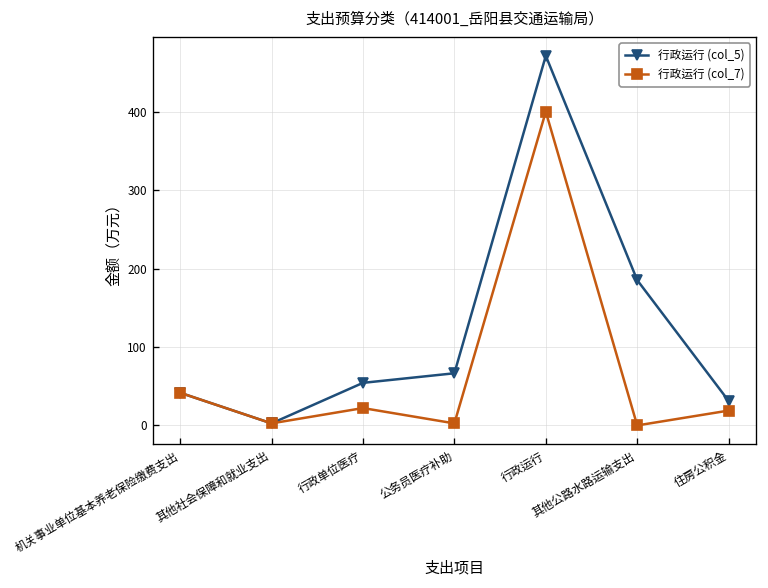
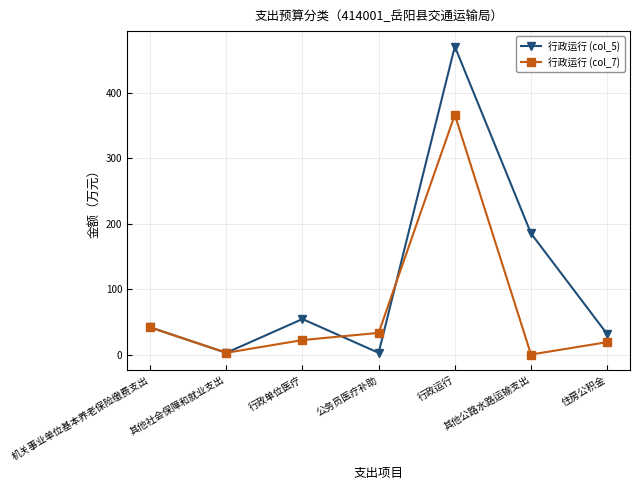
行政运行 (col_5), 公务员医疗补助: 70 -> 0
行政运行 (col_7), 公务员医疗补助: 0 -> 30
行政运行 (col_7), 行政运行: 400 -> 370
